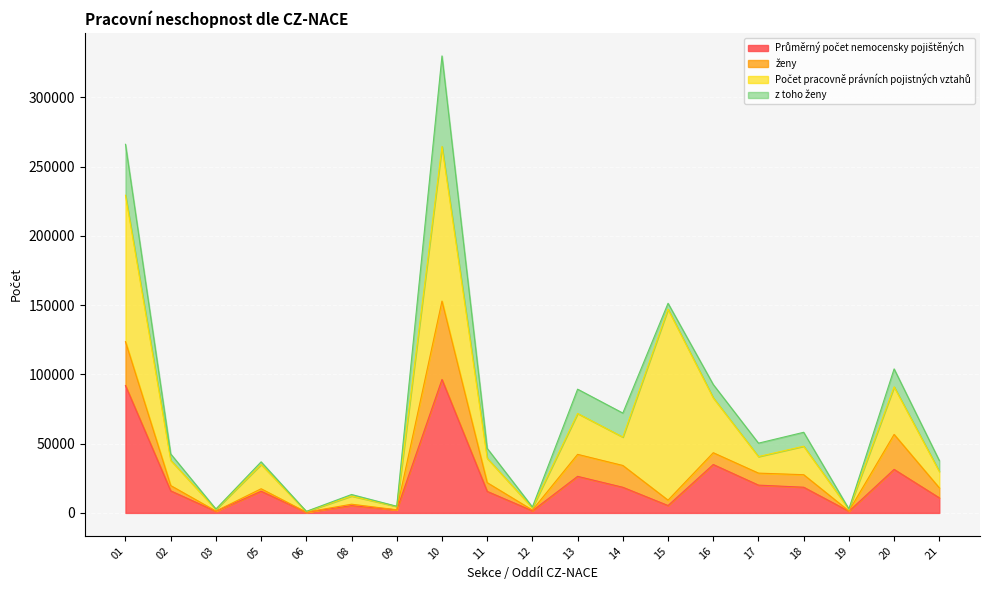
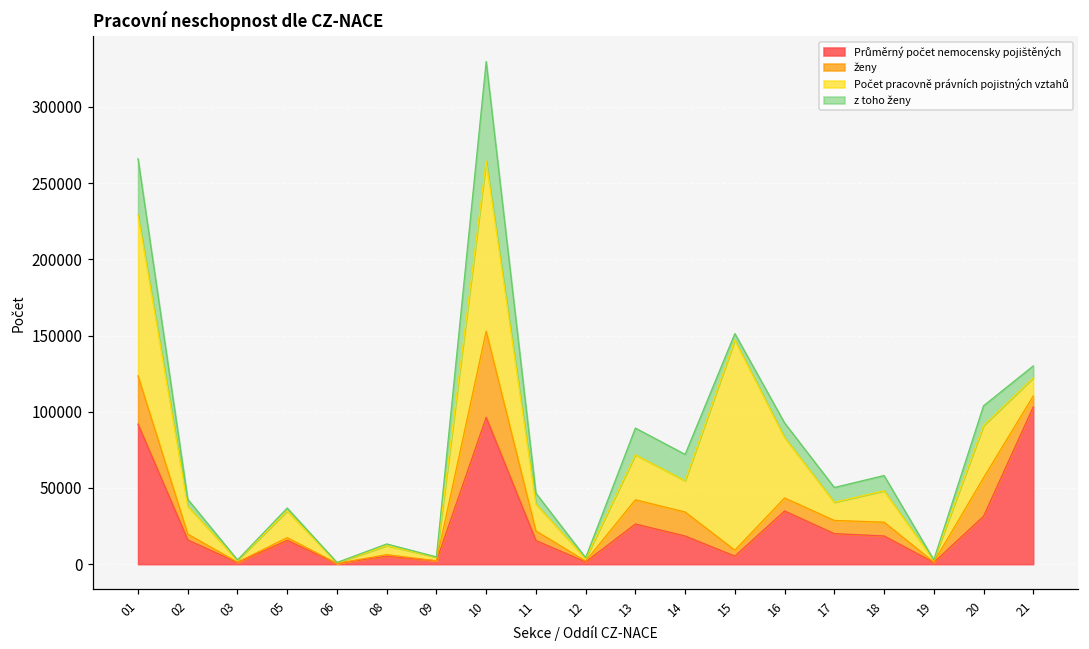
Průměrný počet nemocensky pojištěných, 21: 11000 -> 103000
